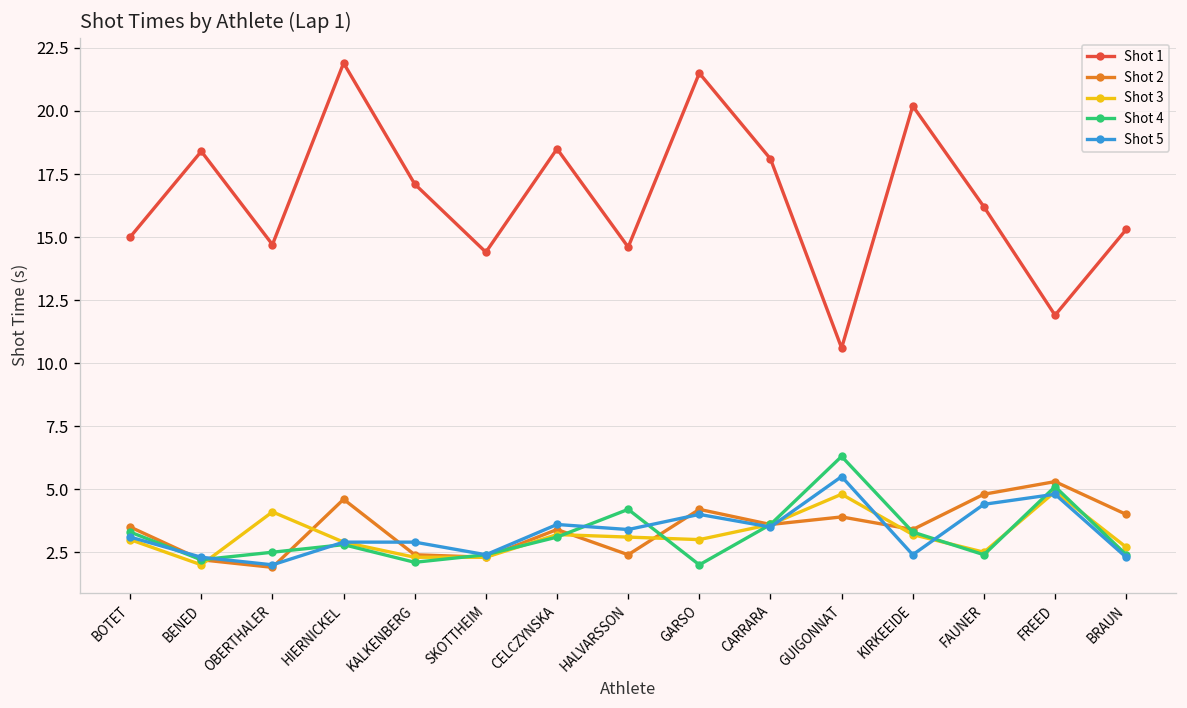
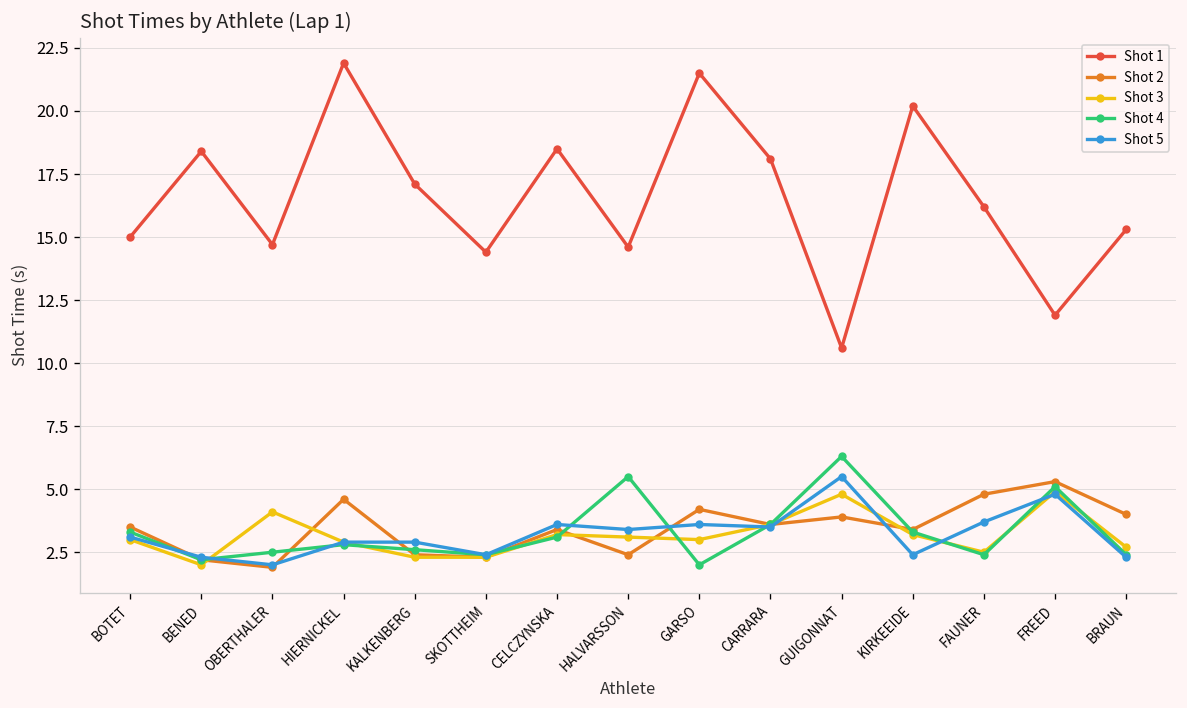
Shot 4, KALKENBERG: 2.1 -> 2.6
Shot 4, HALVARSSON: 4.2 -> 5.5
Shot 5, GARSO: 4.0 -> 3.6
Shot 5, FAUNER: 4.4 -> 3.7
